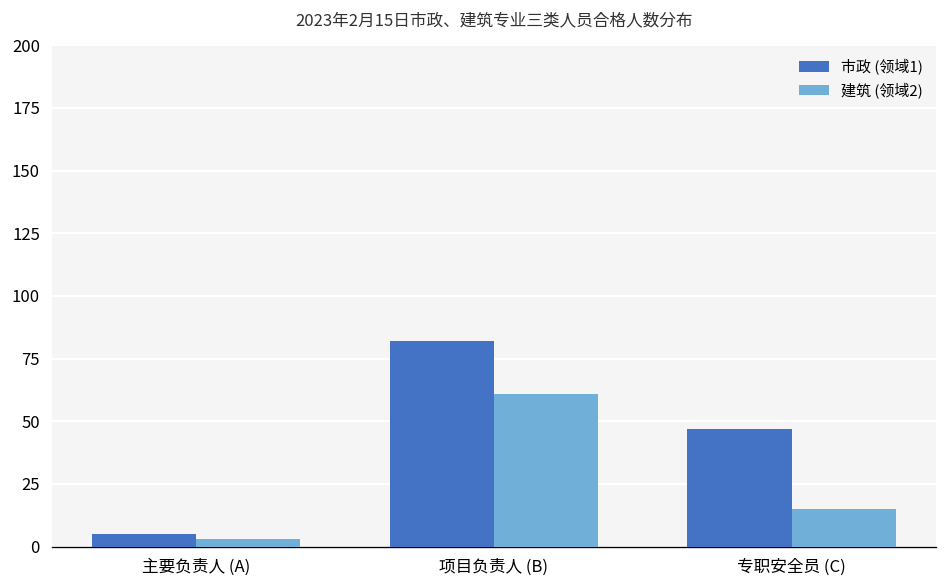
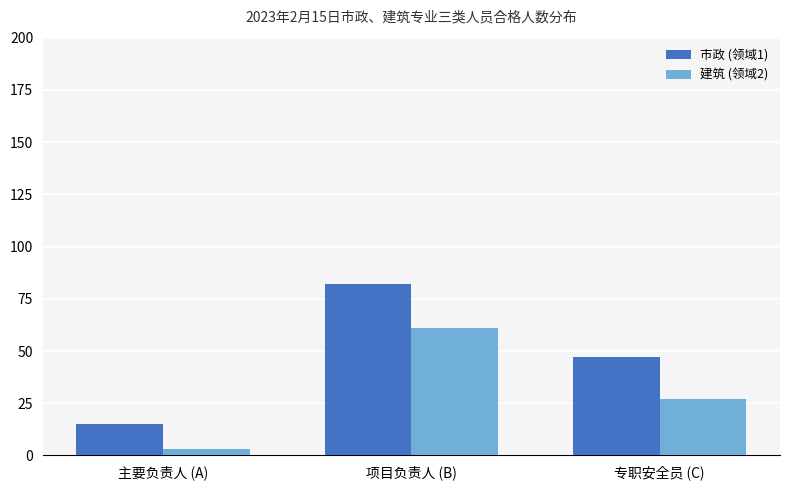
市政 (领域1), 主要负责人 (A): 5 -> 15
建筑 (领域2), 专职安全员 (C): 15 -> 27
